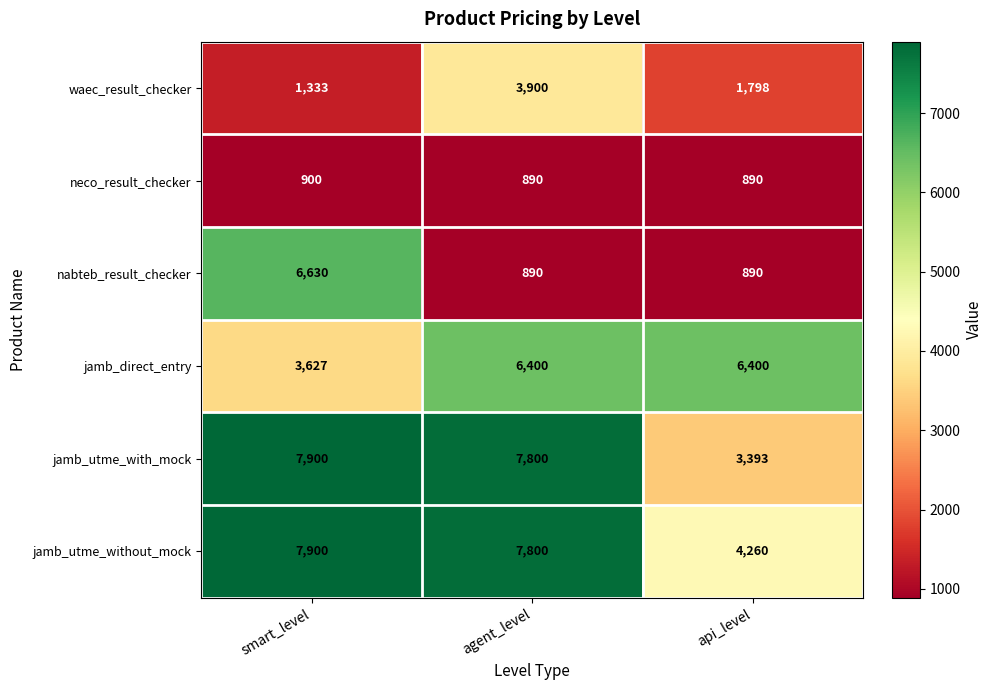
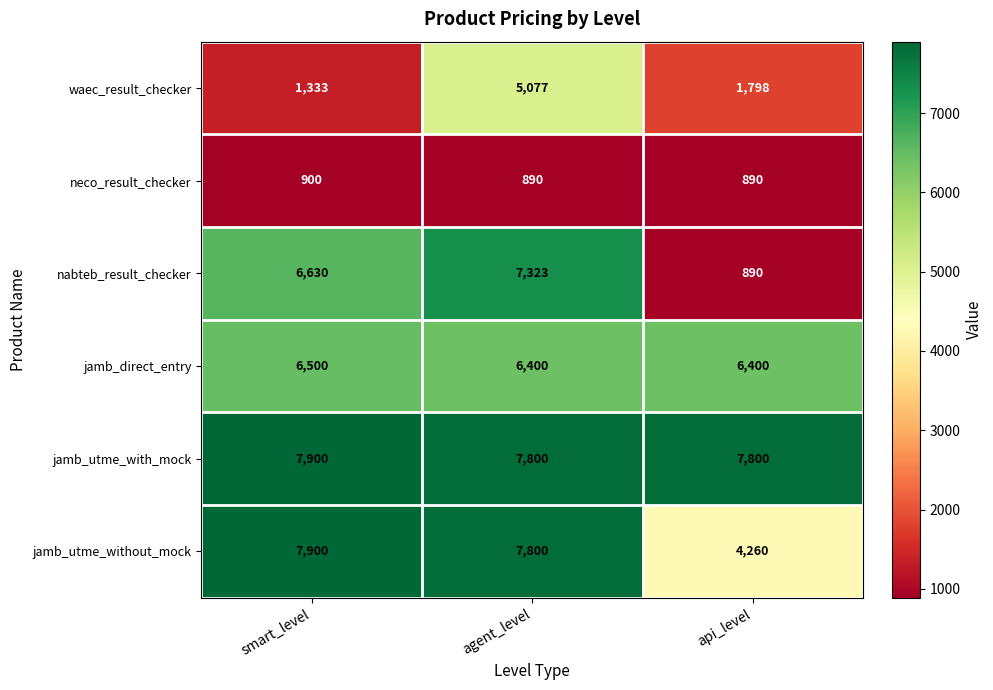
waec_result_checker, agent_level: 3,900 -> 5,077
nabteb_result_checker, agent_level: 890 -> 7,323
jamb_direct_entry, smart_level: 3,627 -> 6,500
jamb_utme_with_mock, api_level: 3,393 -> 7,800
